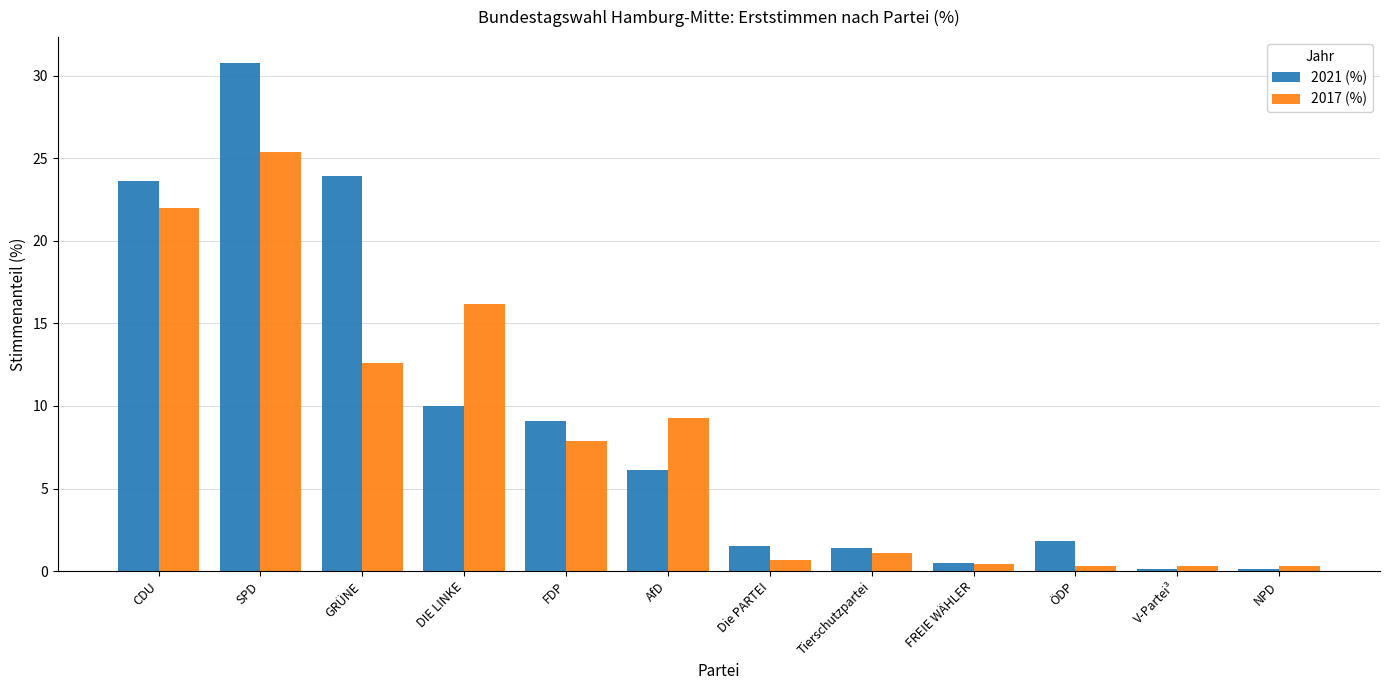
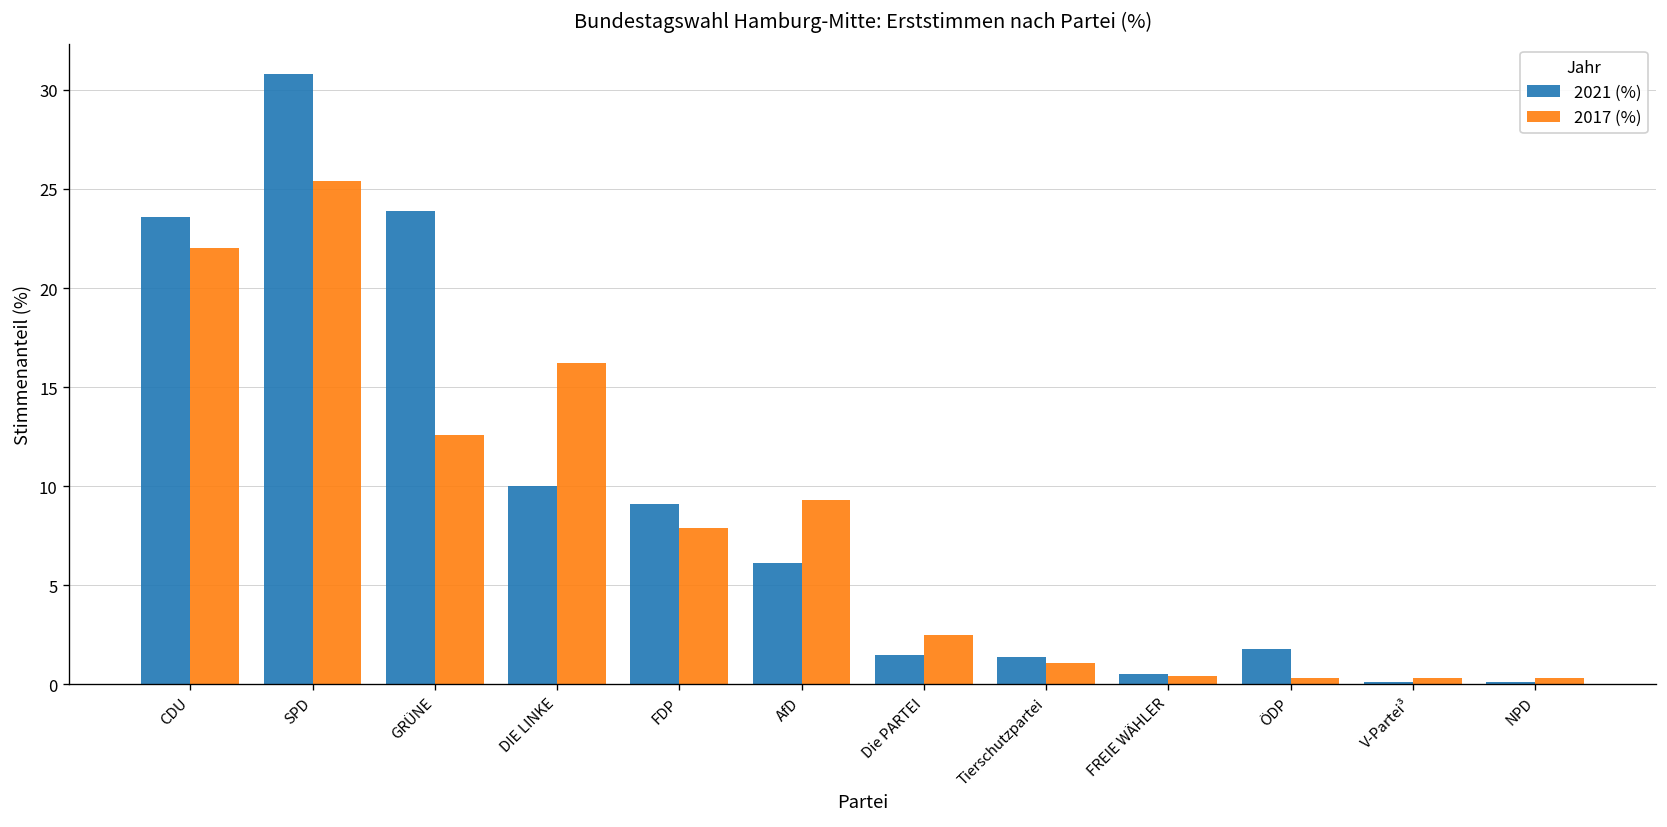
2017 (%), Die PARTEI: 0.7 -> 2.5
